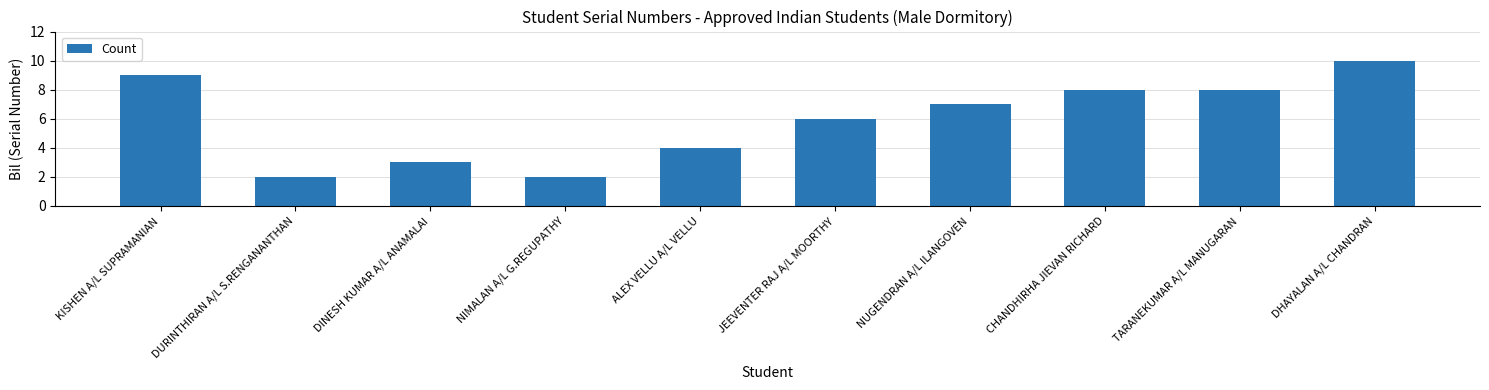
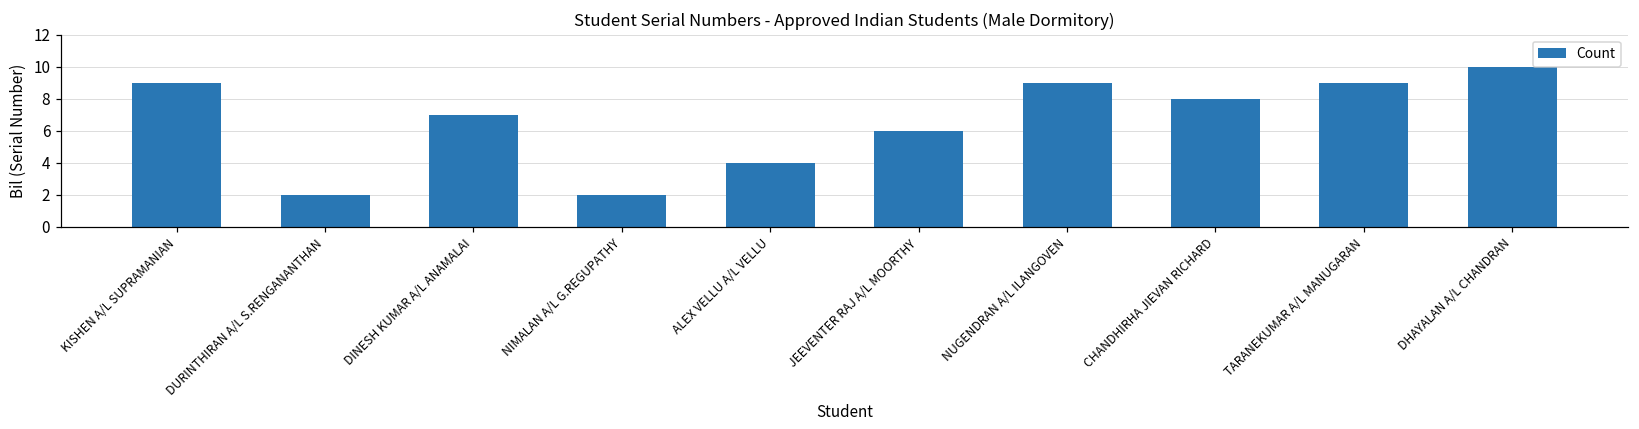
DINESH KUMAR A/L ANAMALAI: 3 -> 7
NUGENDRAN A/L ILANGOVEN: 7 -> 9
TARANEKUMAR A/L MANUGARAN: 8 -> 9
